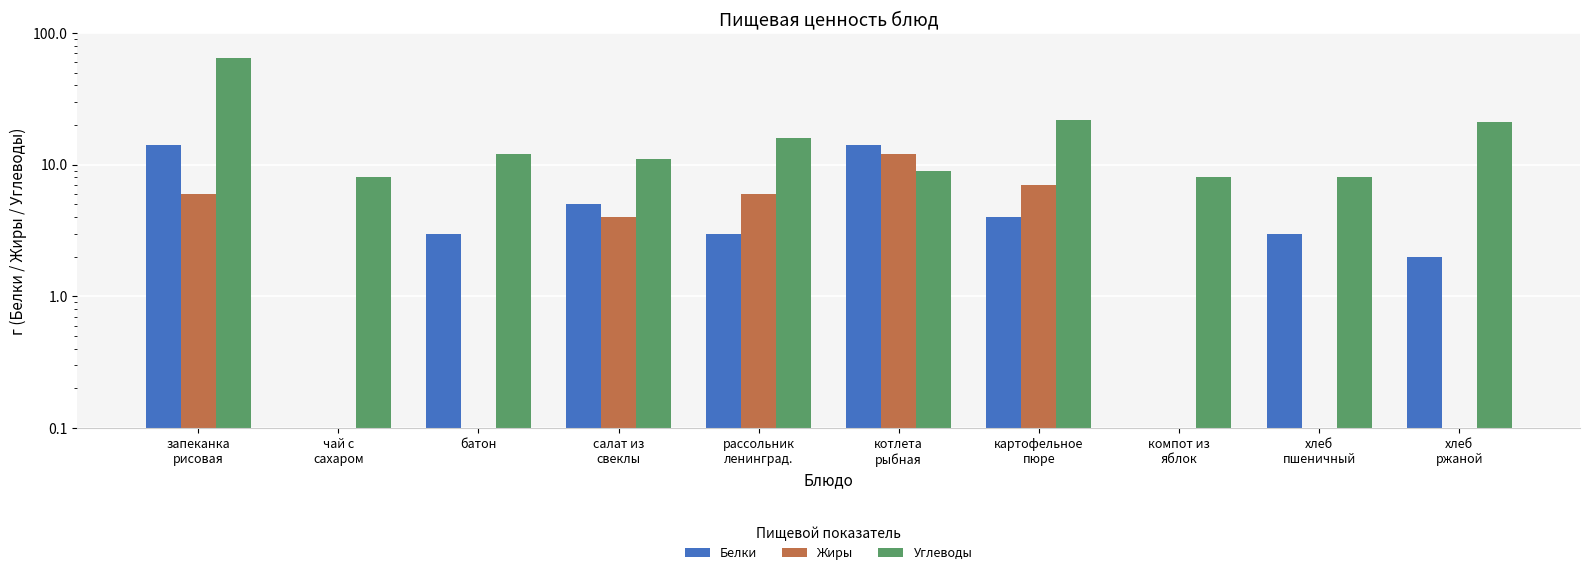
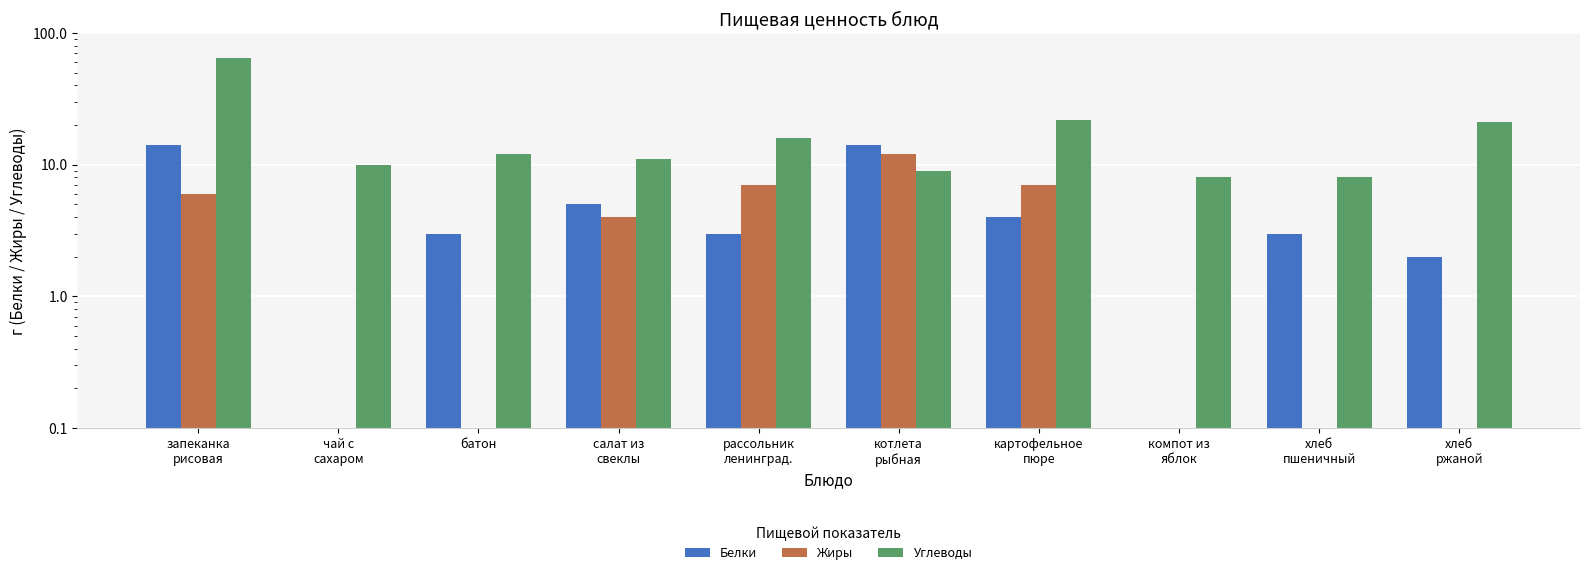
Углеводы, чай с сахаром: 8 -> 10
Жиры, рассольник ленинград.: 6 -> 7
